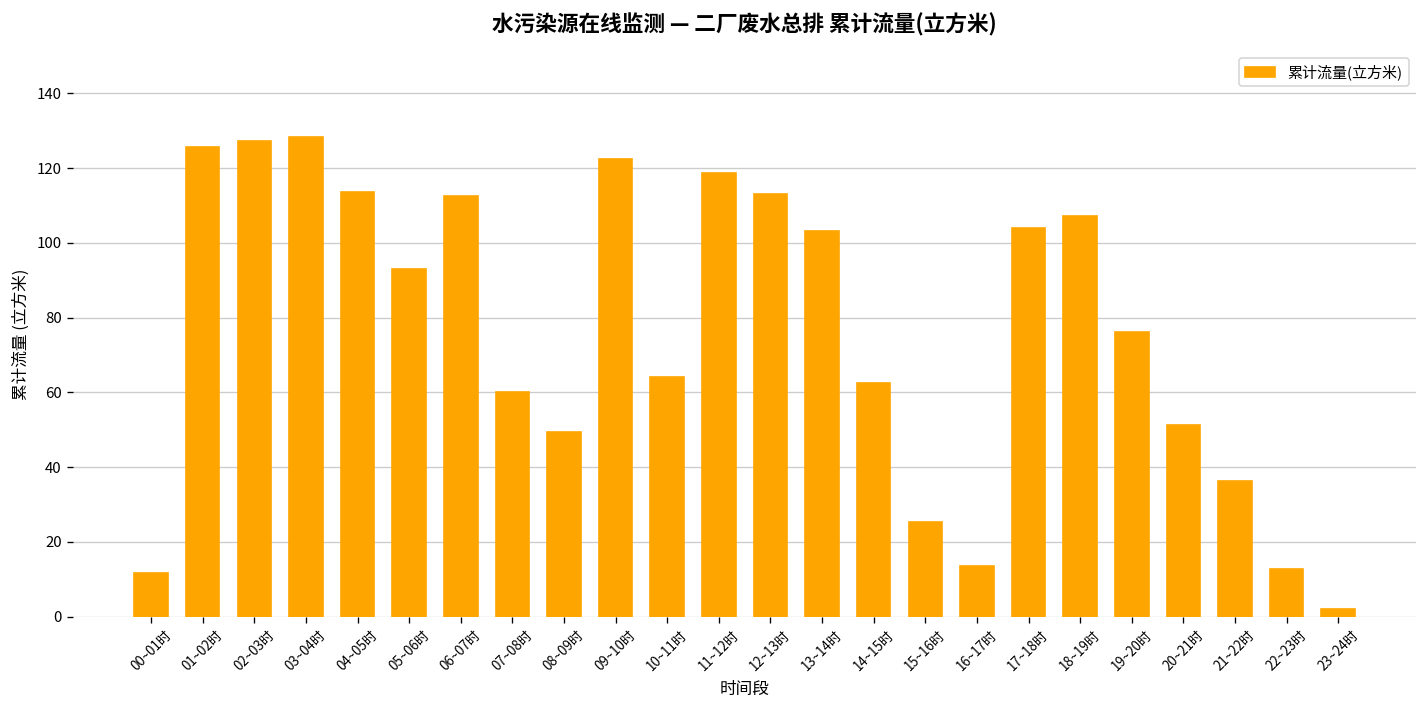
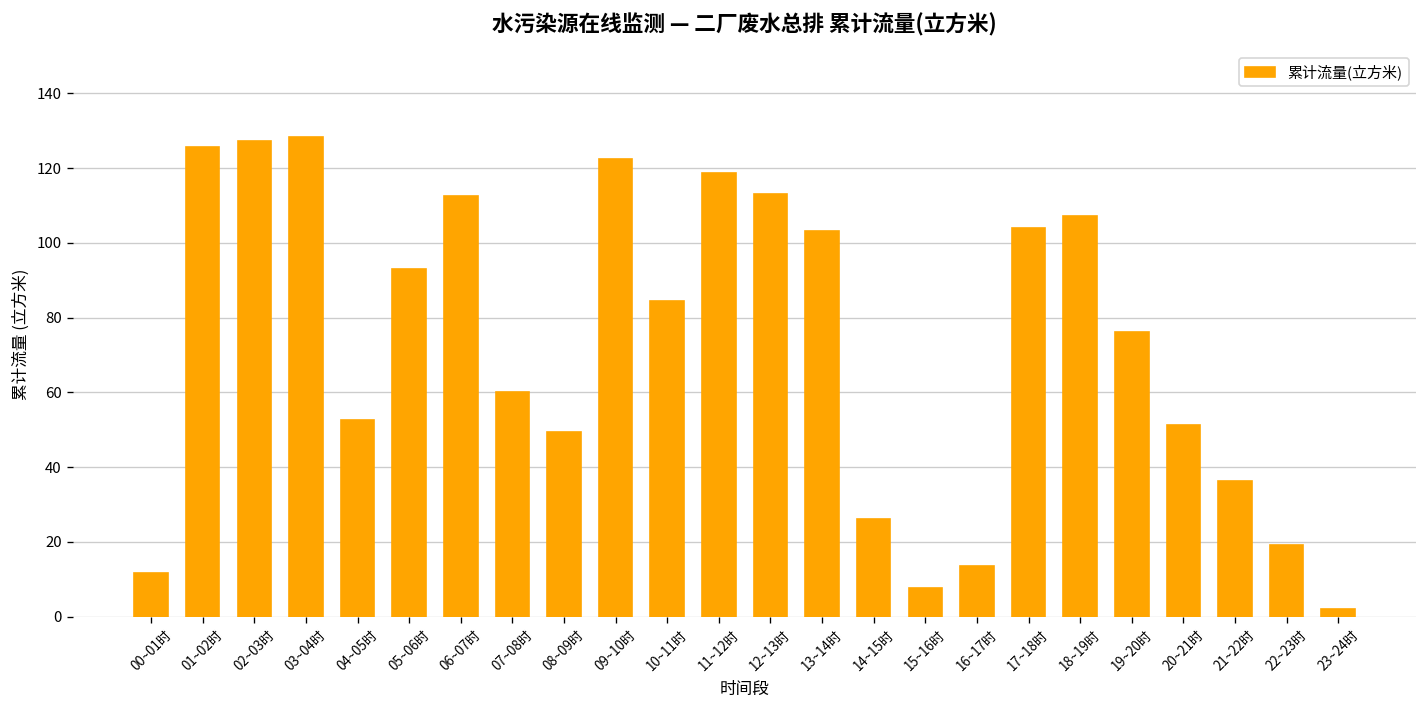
04~05时: 114 -> 53
10~11时: 64 -> 84
14~15时: 63 -> 26
15~16时: 25 -> 8
22~23时: 13 -> 19
